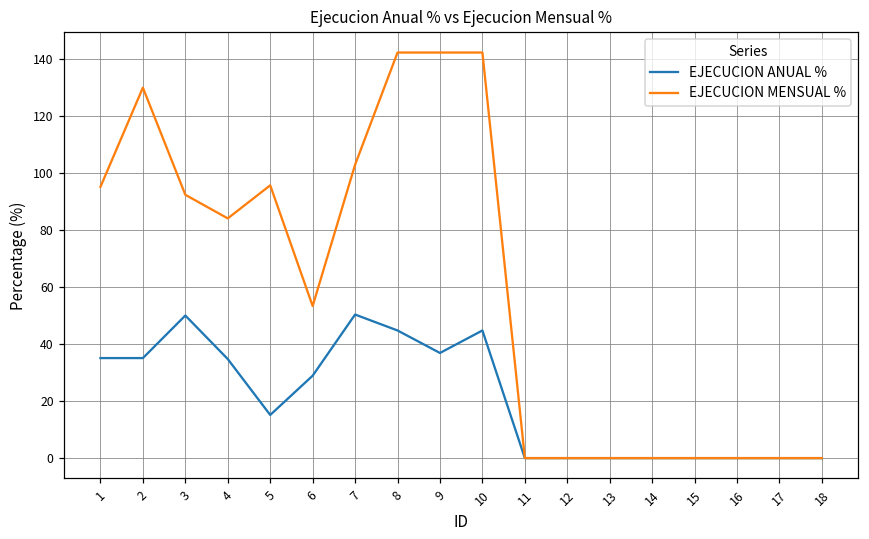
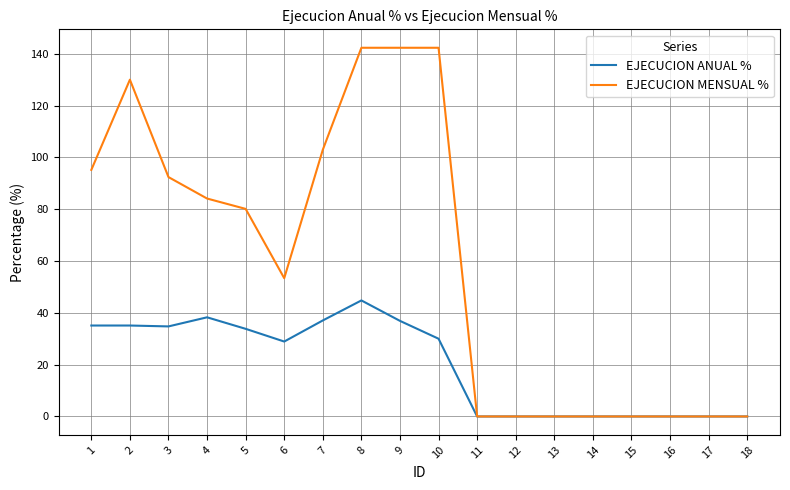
EJECUCION ANUAL %, 3: 50 -> 35
EJECUCION ANUAL %, 4: 35 -> 38
EJECUCION ANUAL %, 5: 15 -> 34
EJECUCION MENSUAL %, 5: 96 -> 80
EJECUCION ANUAL %, 7: 50 -> 37
EJECUCION ANUAL %, 10: 45 -> 30
